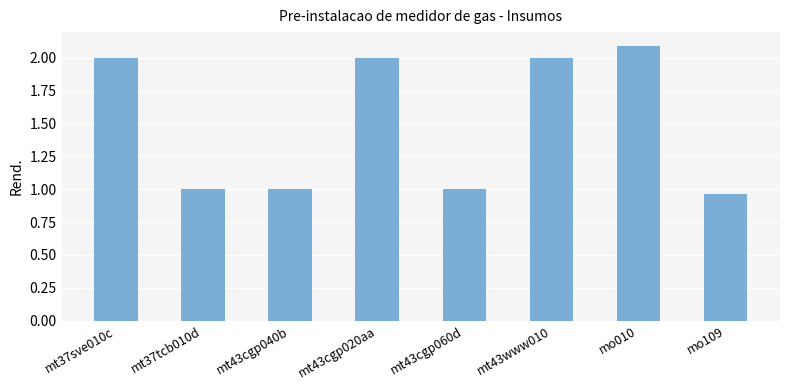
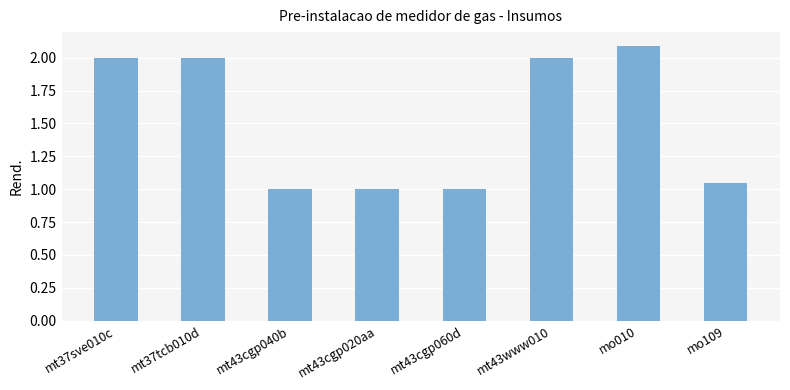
mt37tcb010d: 1 -> 2
mt43cgp020aa: 2 -> 1
mo109: 0.96 -> 1.05
